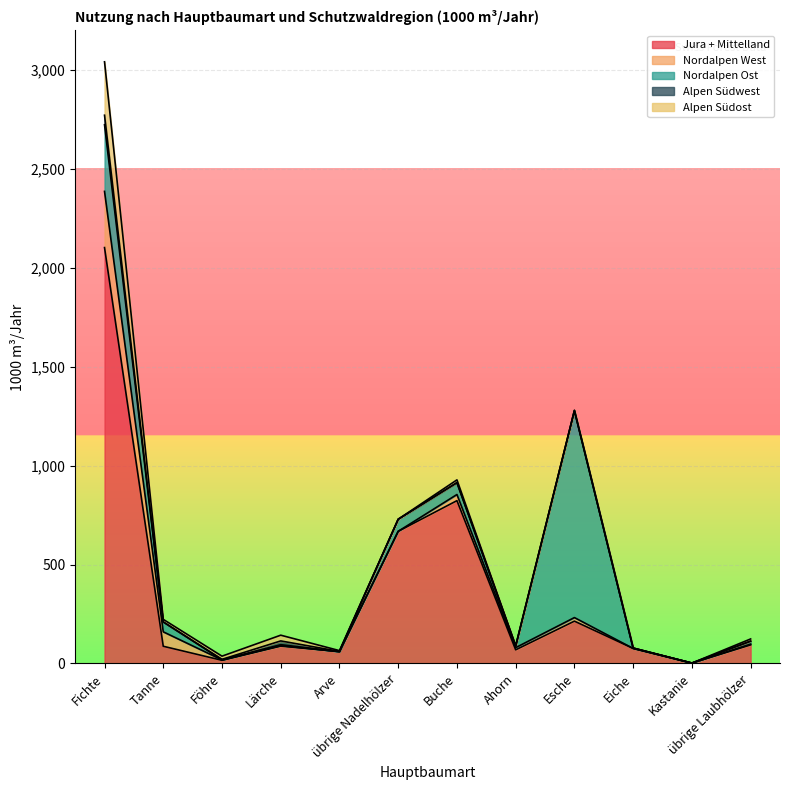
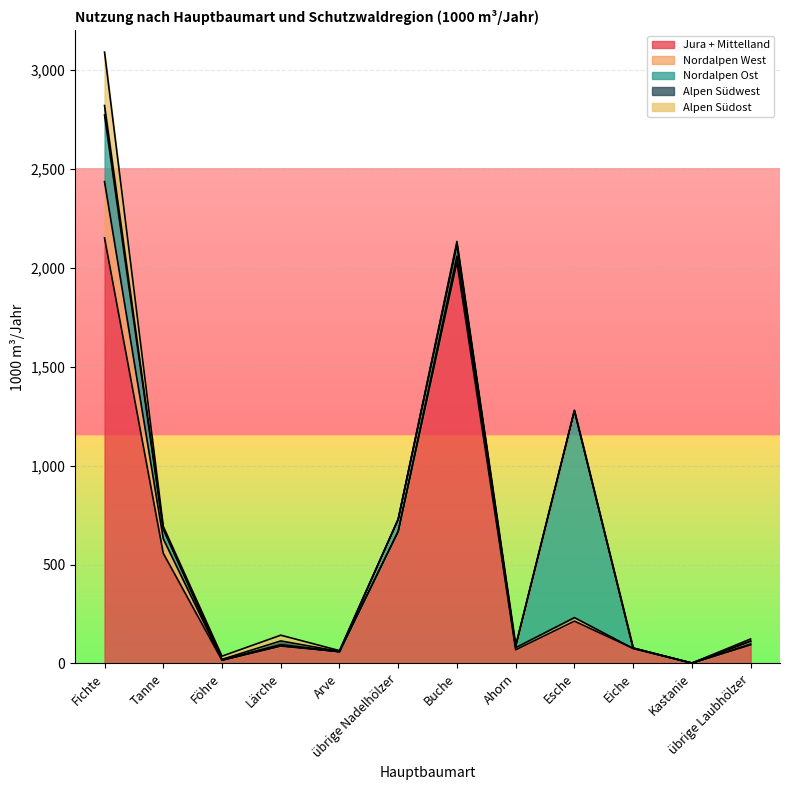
Jura + Mittelland, Fichte: 2,100 -> 2,150
Jura + Mittelland, Tanne: 90 -> 560
Jura + Mittelland, Buche: 820 -> 2,030
